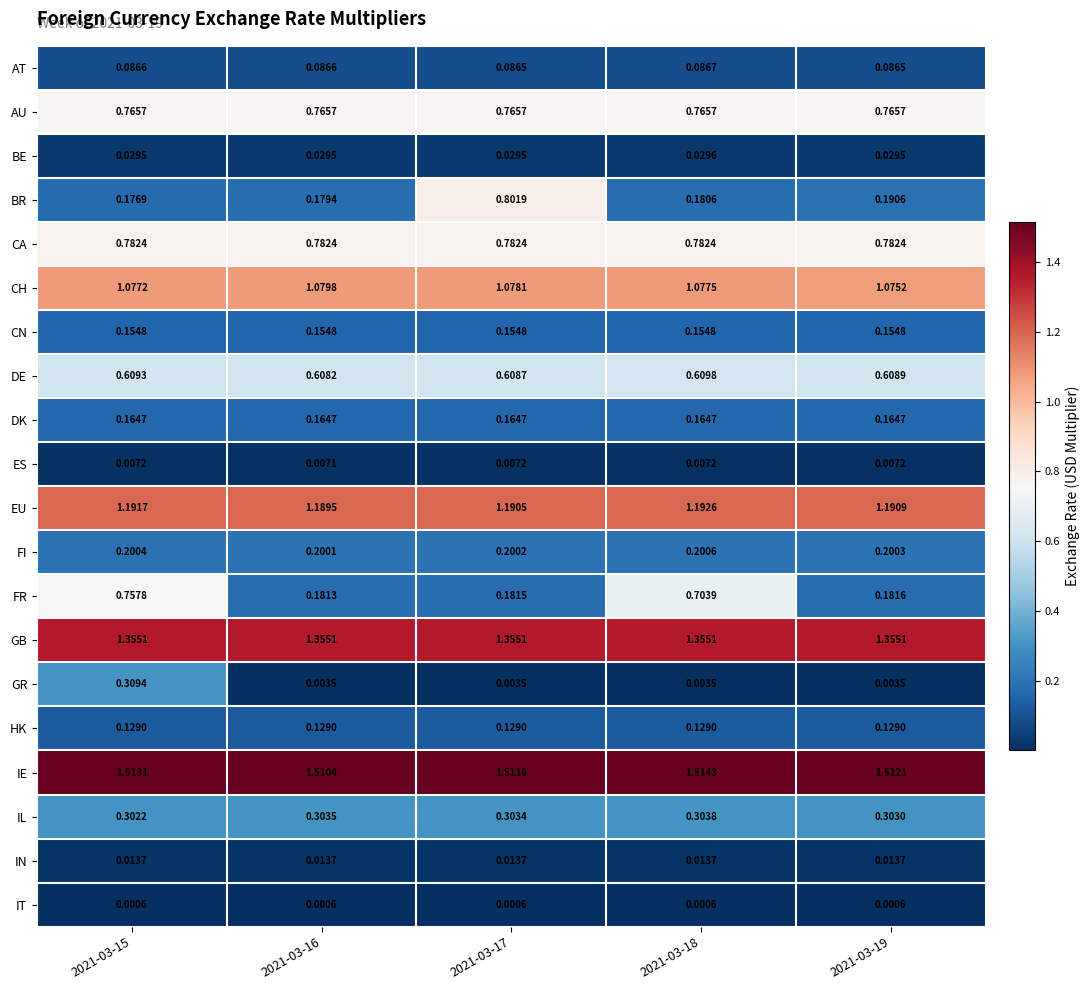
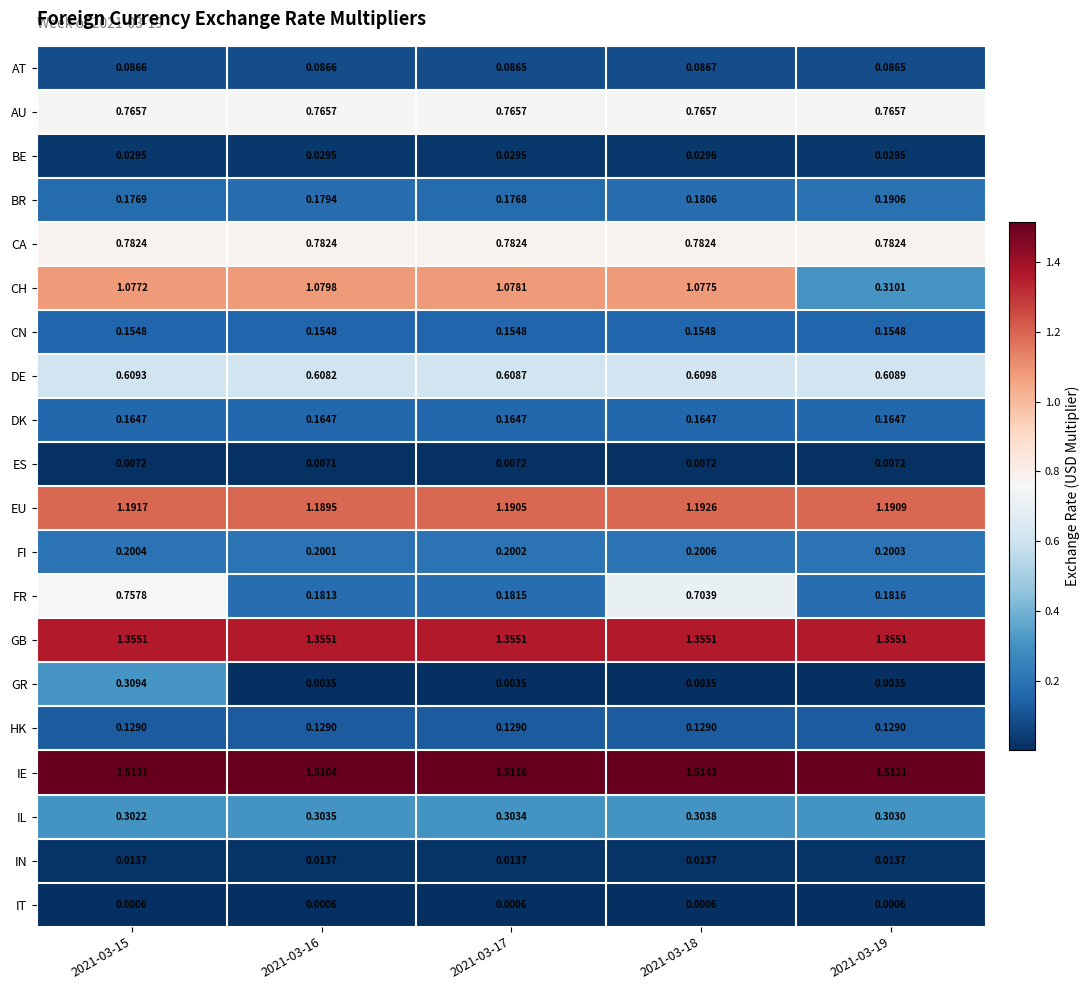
BR, 2021-03-17: 0.8019 -> 0.1768
CH, 2021-03-19: 1.0752 -> 0.3101
